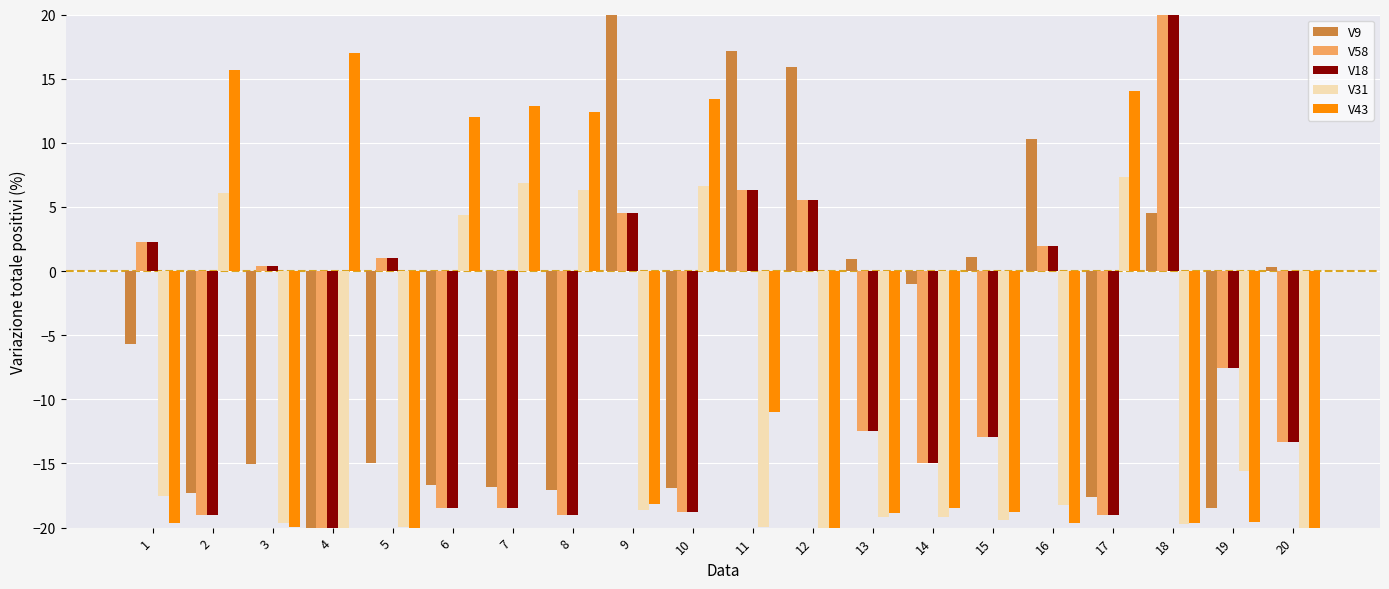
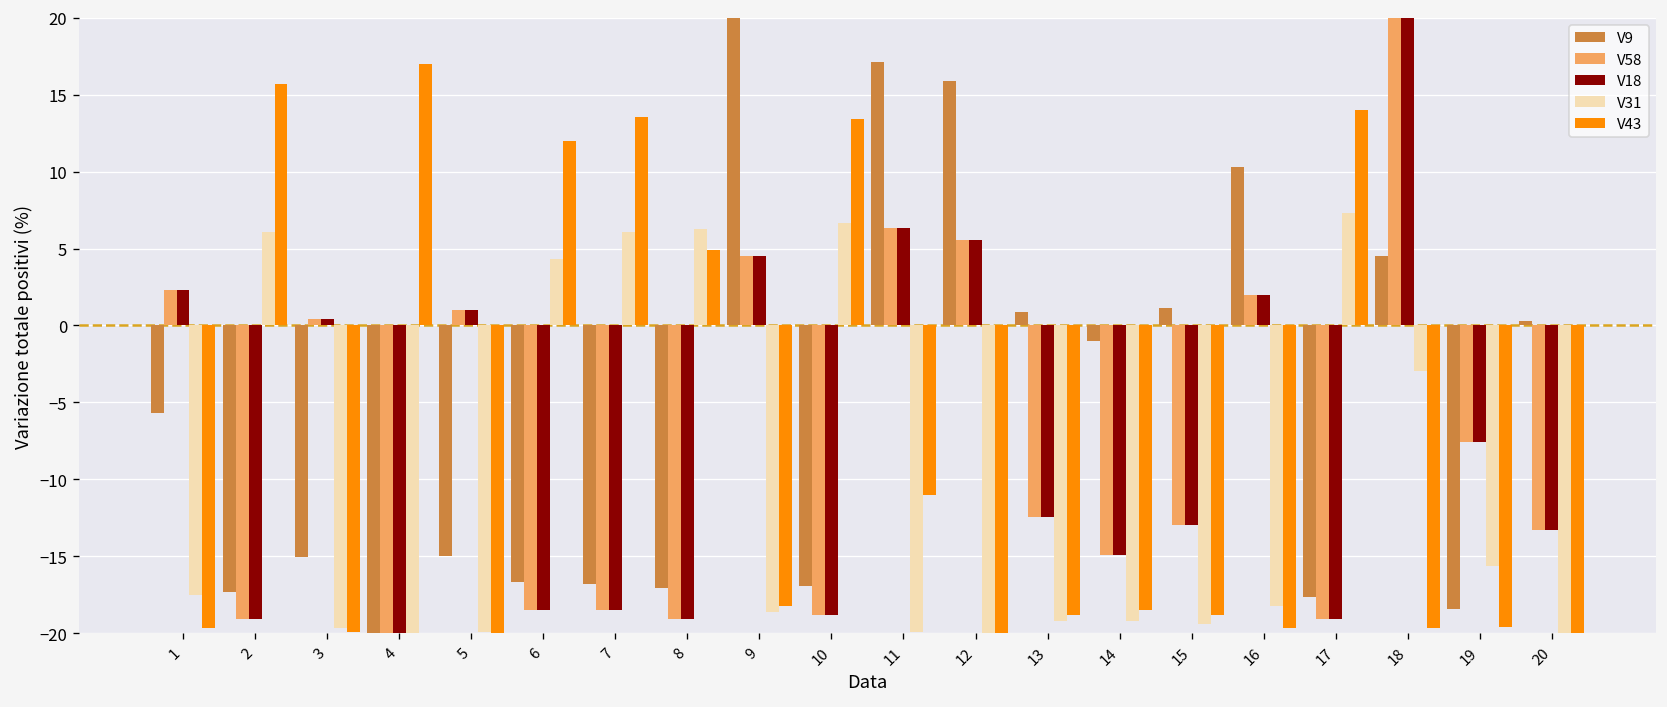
V31, 7: 6.9 -> 6.1
V43, 7: 12.9 -> 13.5
V43, 8: 12.4 -> 4.9
V31, 18: -19.7 -> -3.0
